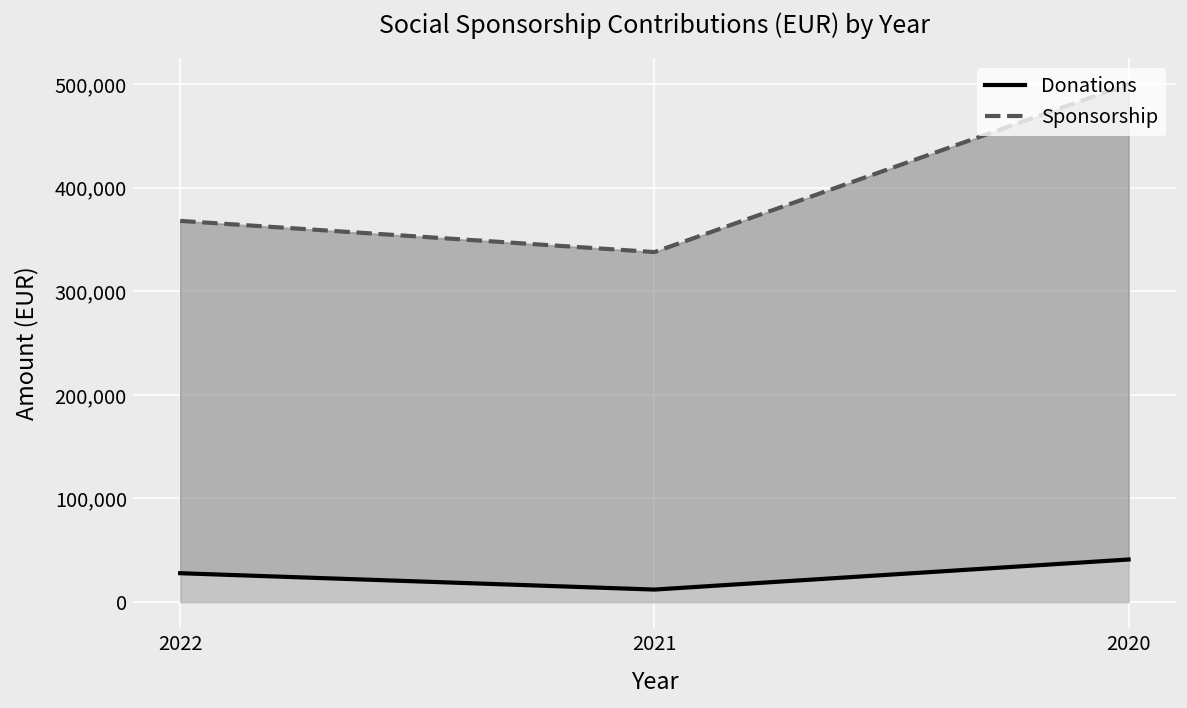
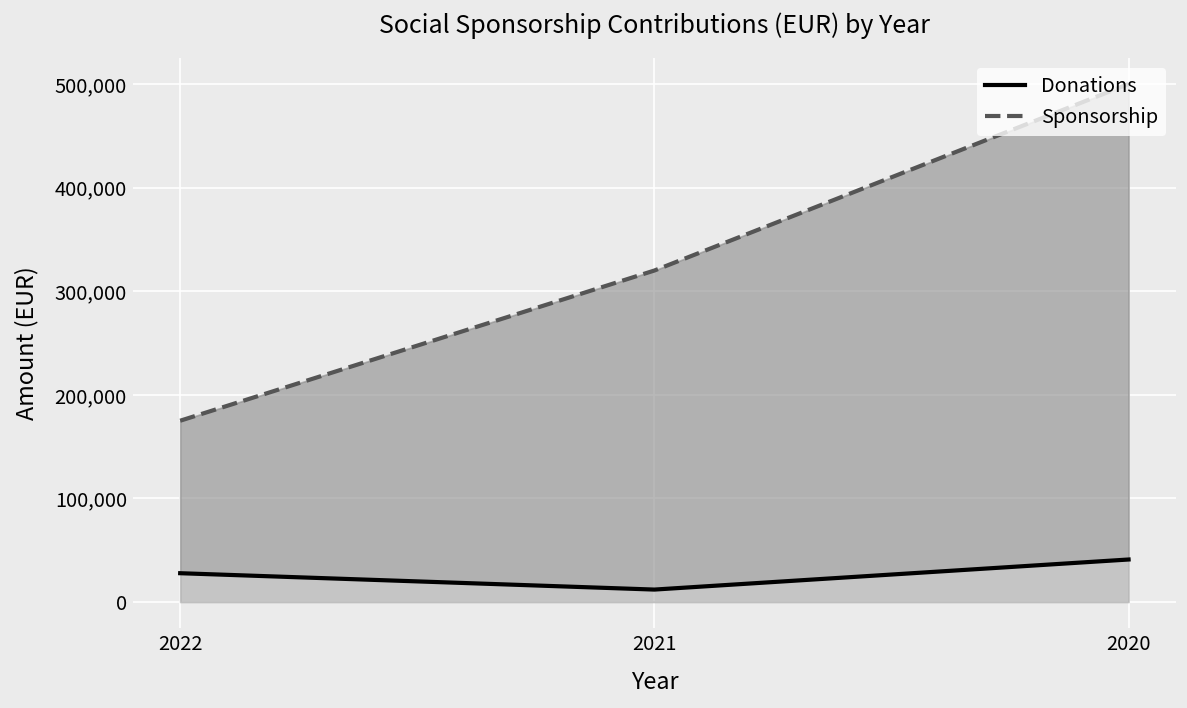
Sponsorship, 2022: 370,000 -> 180,000
Sponsorship, 2021: 340,000 -> 320,000
